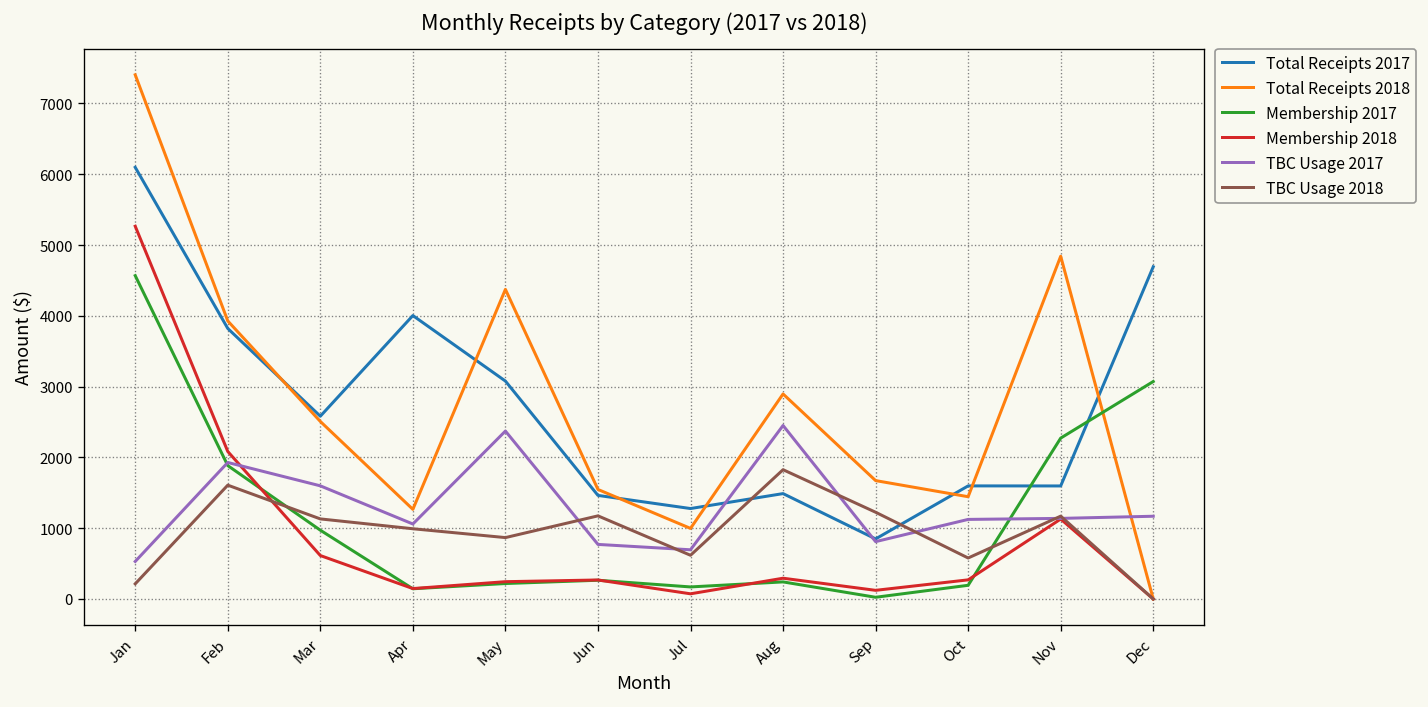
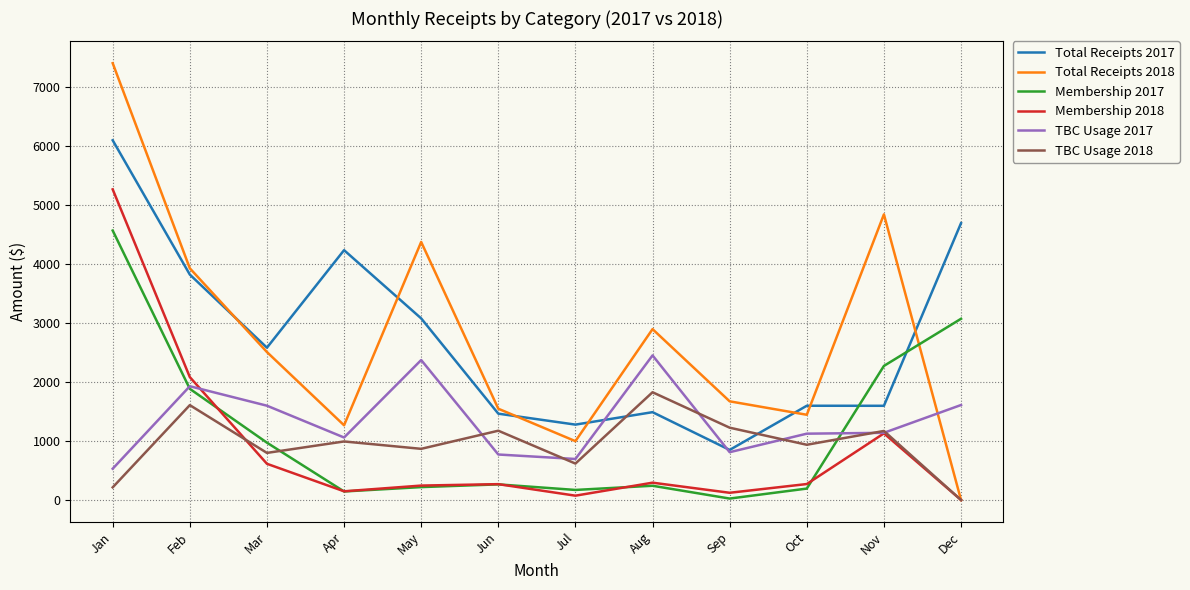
TBC Usage 2018, Mar: 1100 -> 800
Total Receipts 2017, Apr: 4000 -> 4200
TBC Usage 2018, Oct: 600 -> 900
TBC Usage 2017, Dec: 1200 -> 1600
